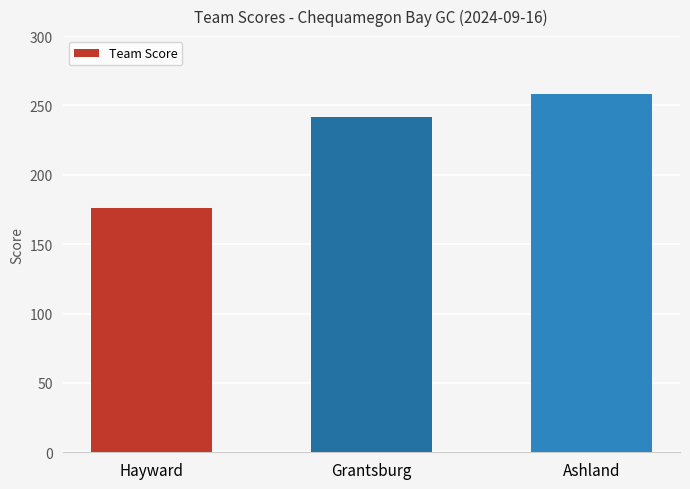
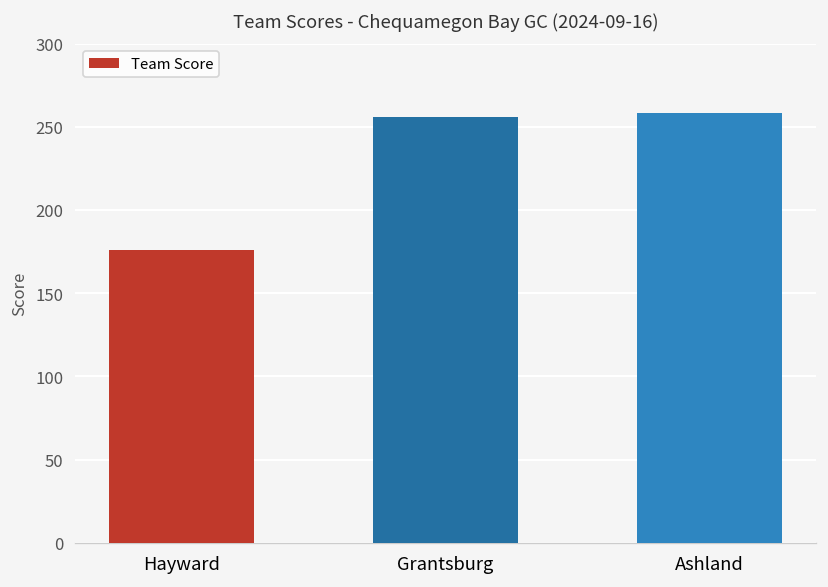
Grantsburg: 242 -> 256
